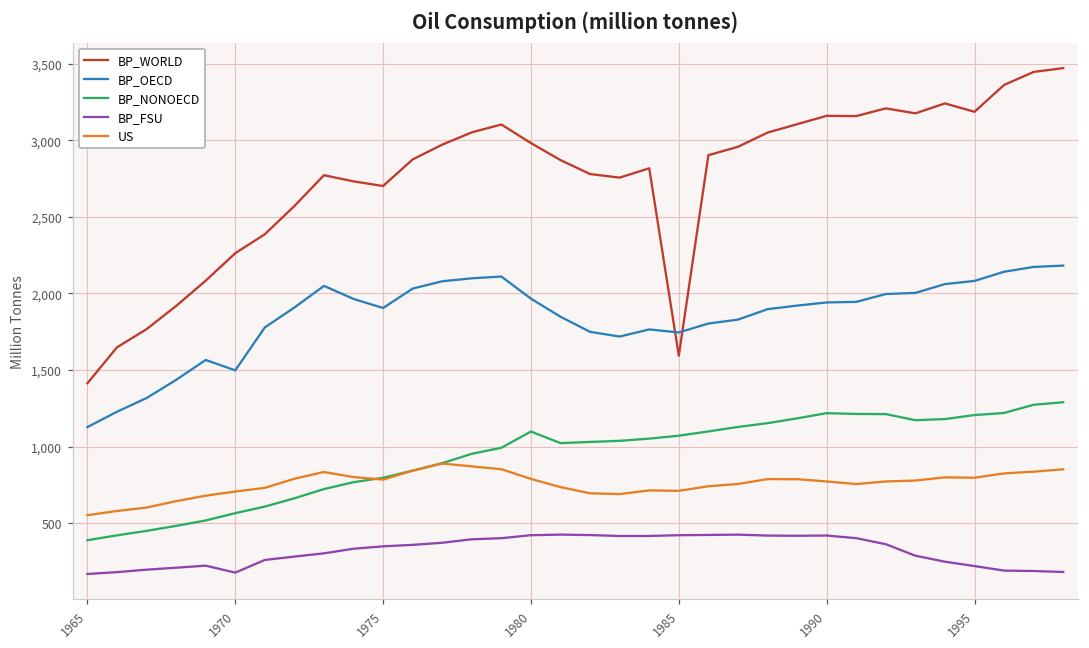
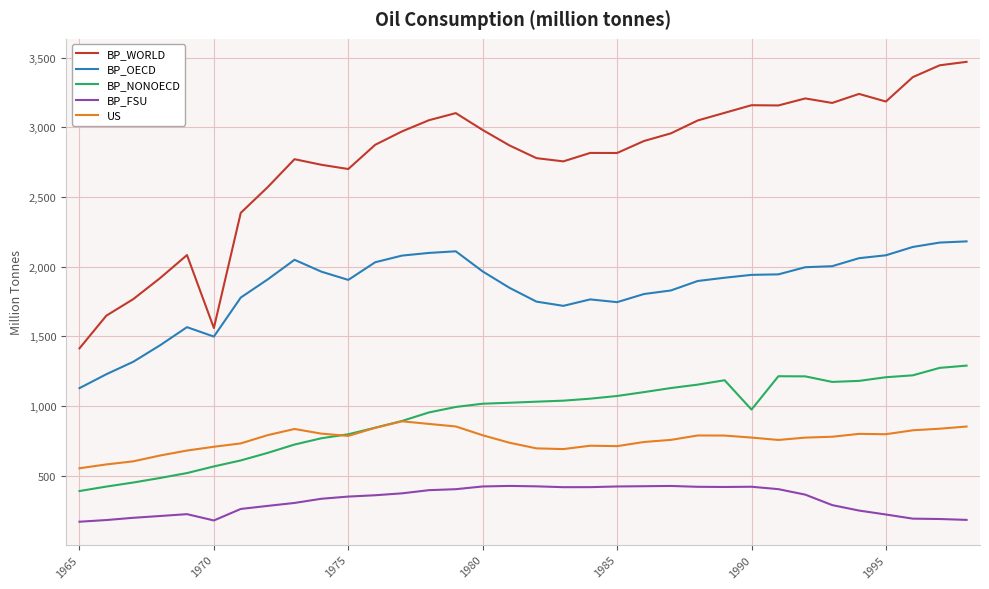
BP_WORLD, 1970: 2,260 -> 1,560
BP_NONOECD, 1980: 1,100 -> 1,020
BP_WORLD, 1985: 1,590 -> 2,820
BP_NONOECD, 1990: 1,220 -> 970
